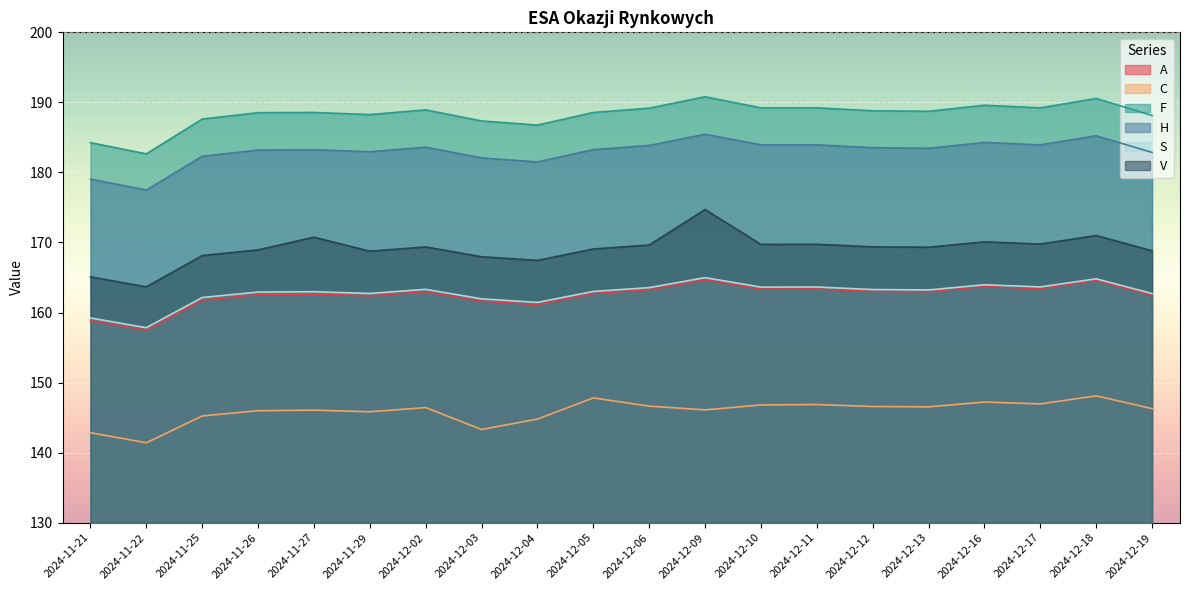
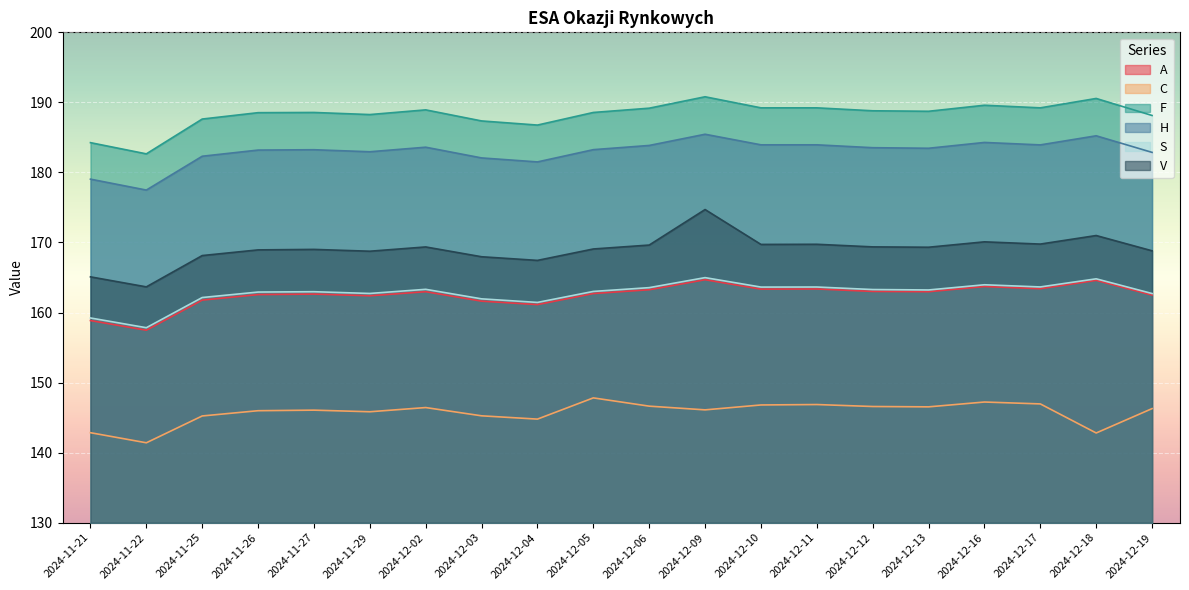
V, 2024-11-27: 171 -> 169
C, 2024-12-03: 143 -> 145
C, 2024-12-18: 148 -> 143
